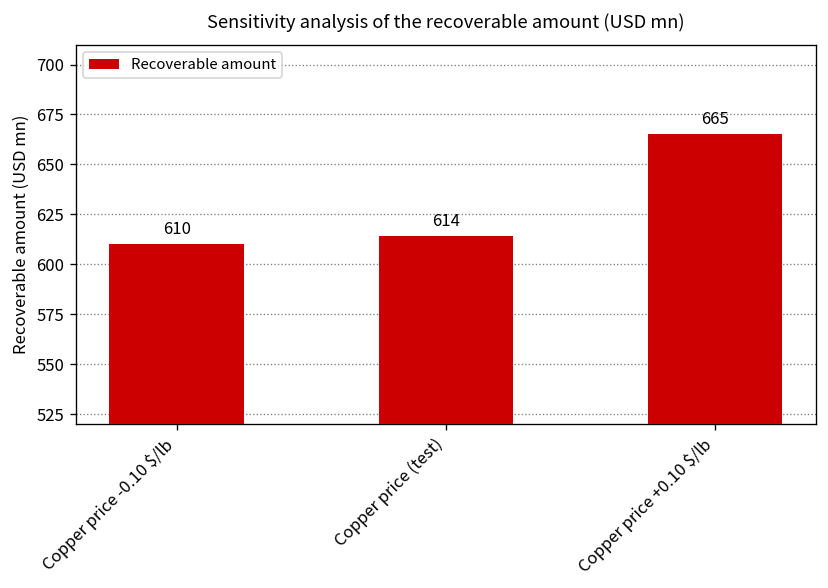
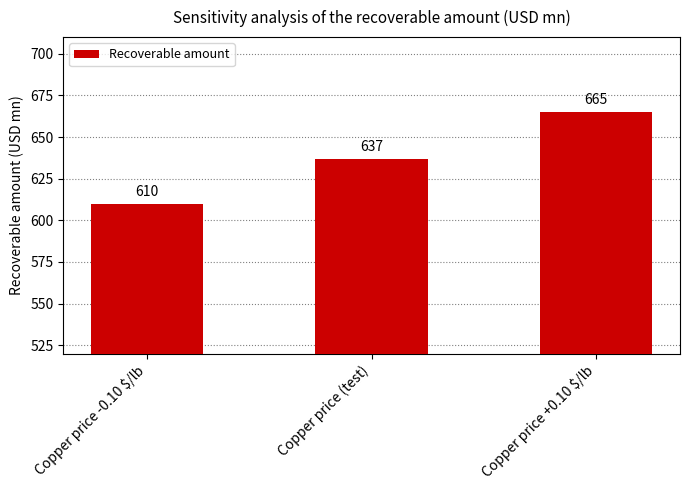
Copper price (test): 614 -> 637
